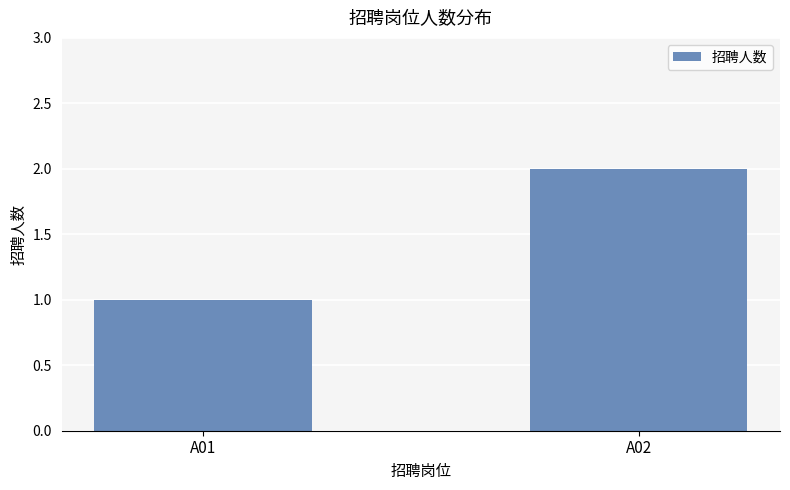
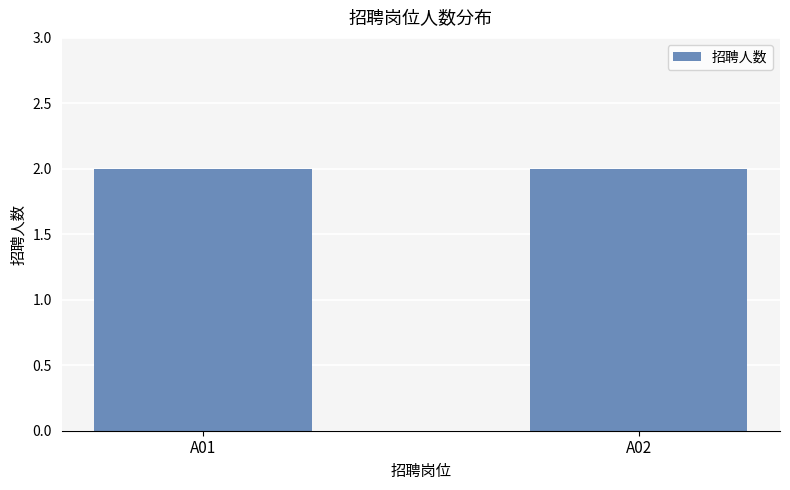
A01: 1 -> 2
